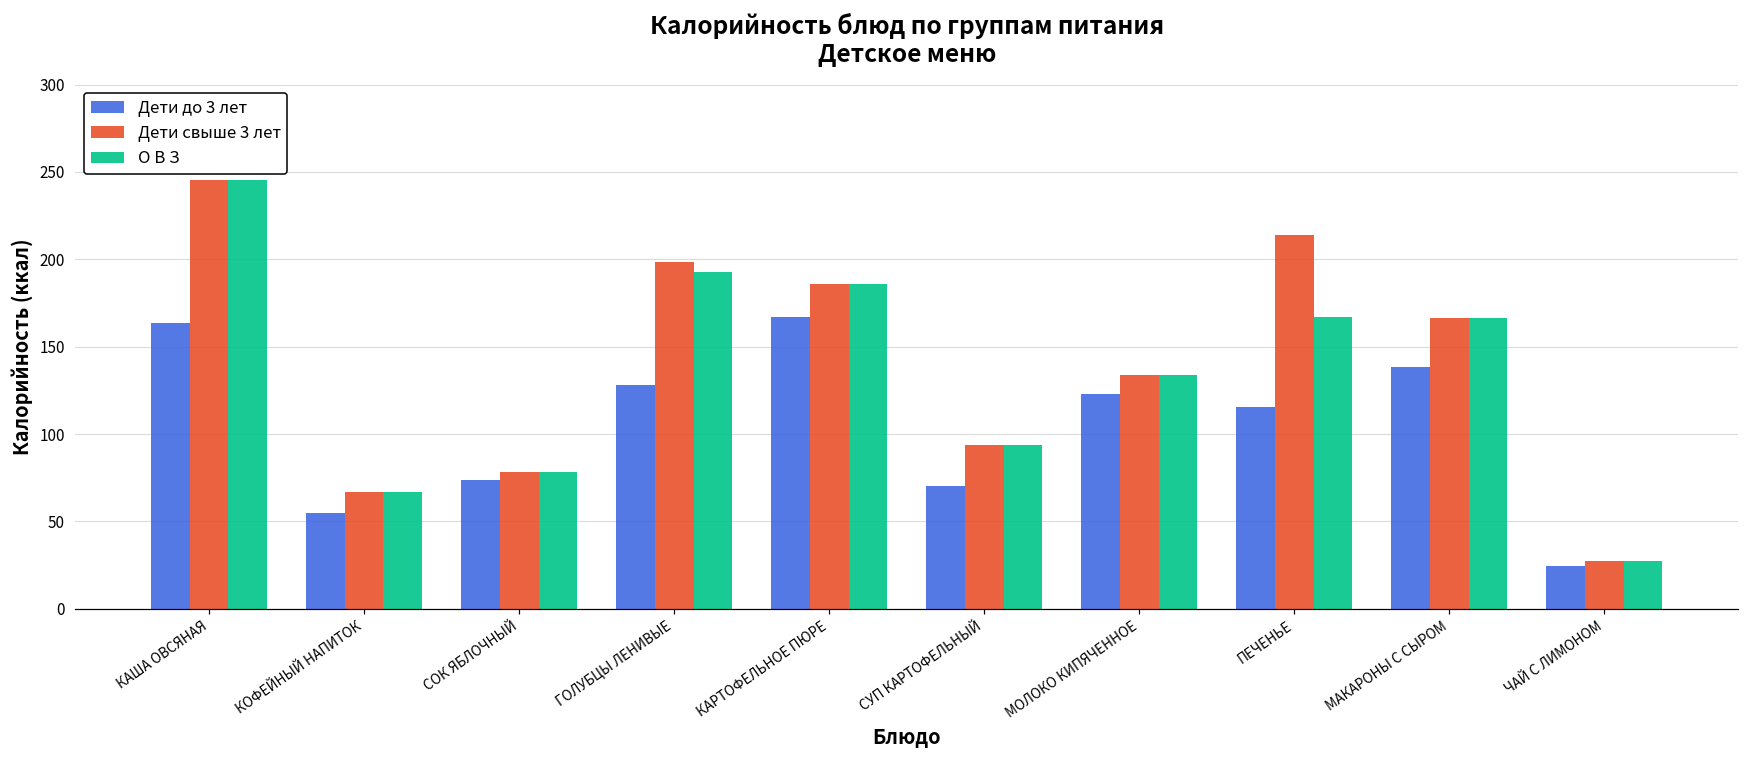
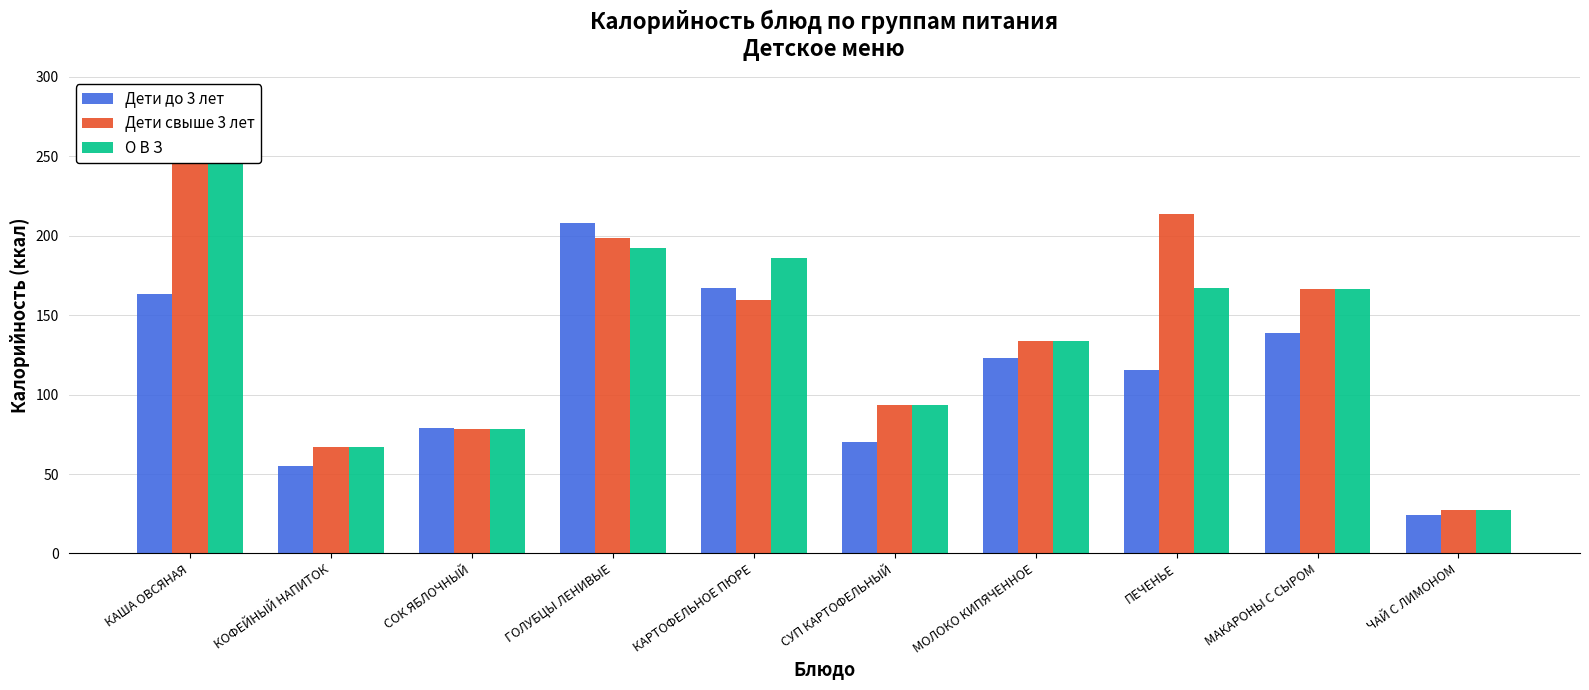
Дети до 3 лет, СОК ЯБЛОЧНЫЙ: 74 -> 79
Дети до 3 лет, ГОЛУБЦЫ ЛЕНИВЫЕ: 128 -> 208
Дети свыше 3 лет, КАРТОФЕЛЬНОЕ ПЮРЕ: 186 -> 159
